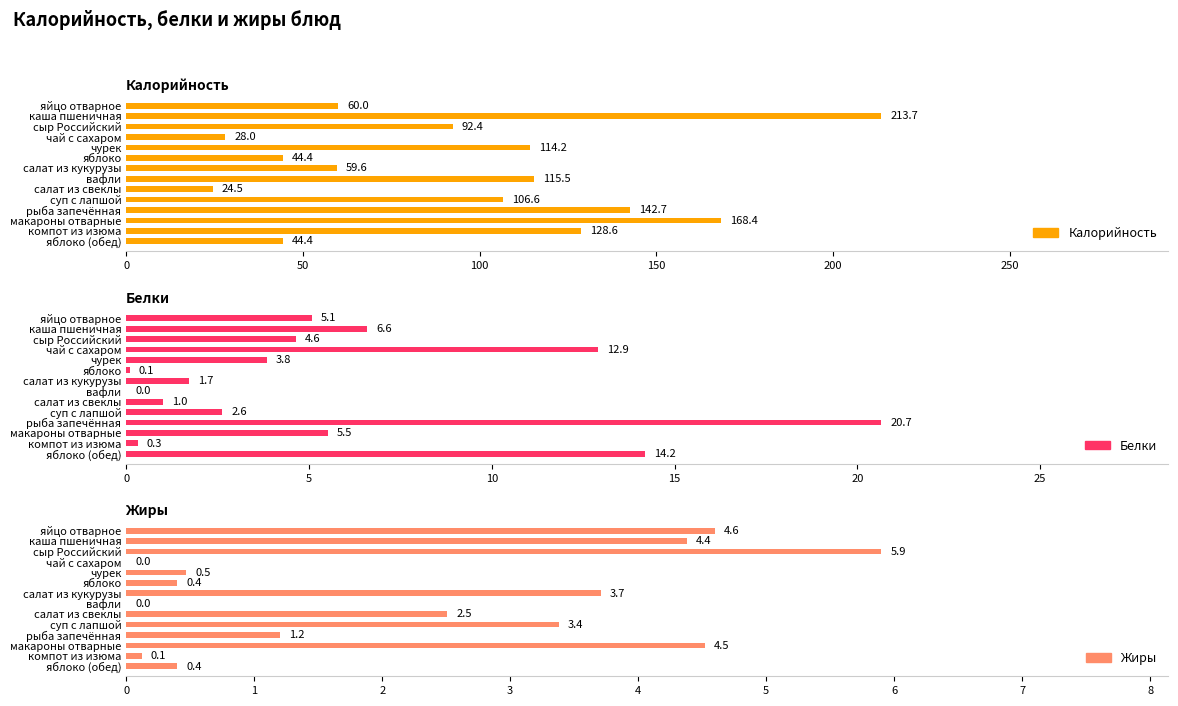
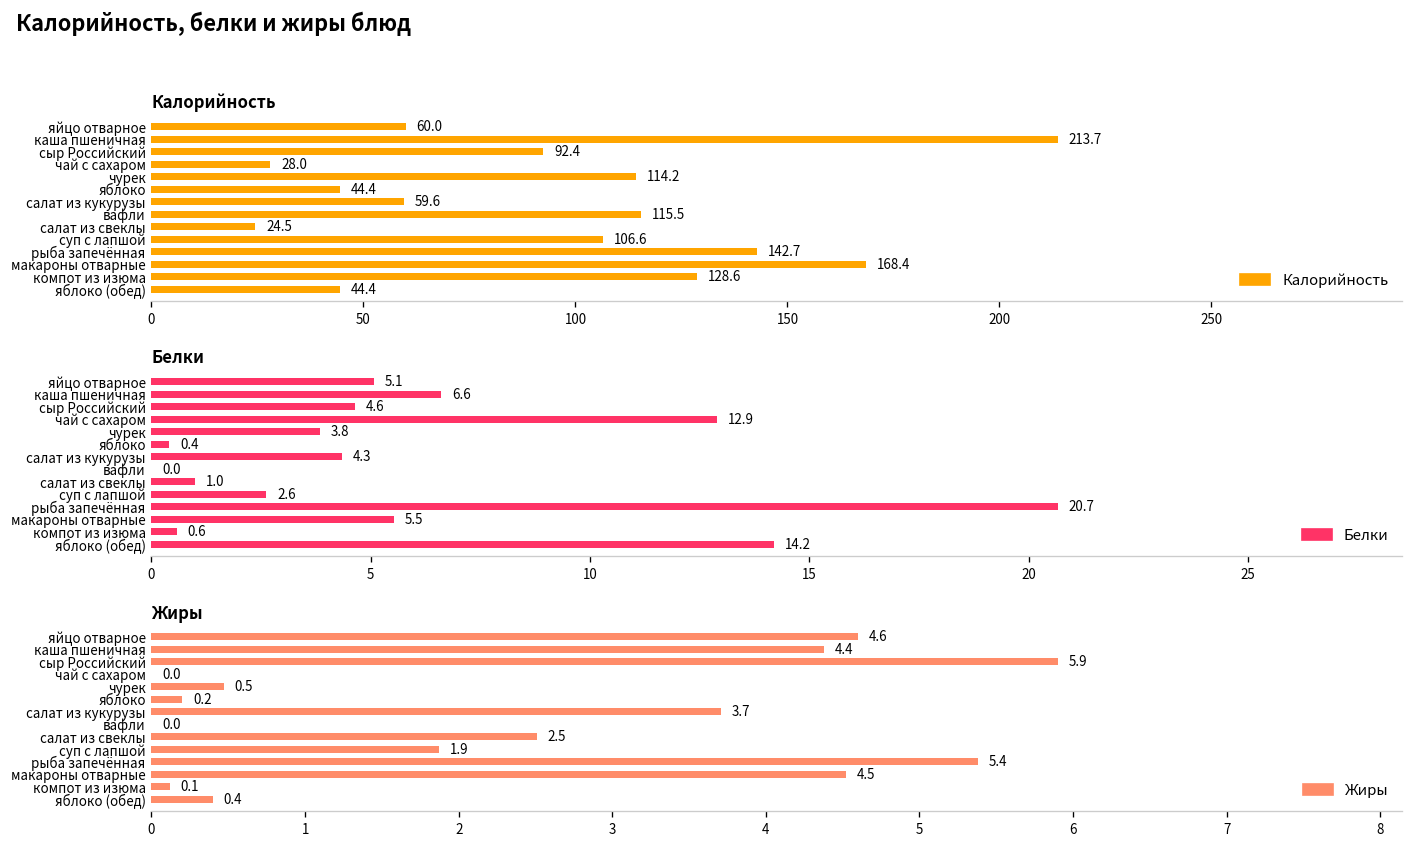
Белки, яблоко: 0.1 -> 0.4
Белки, салат из кукурузы: 1.7 -> 4.3
Белки, компот из изюма: 0.3 -> 0.6
Жиры, яблоко: 0.4 -> 0.2
Жиры, суп с лапшой: 3.4 -> 1.9
Жиры, рыба запечённая: 1.2 -> 5.4
